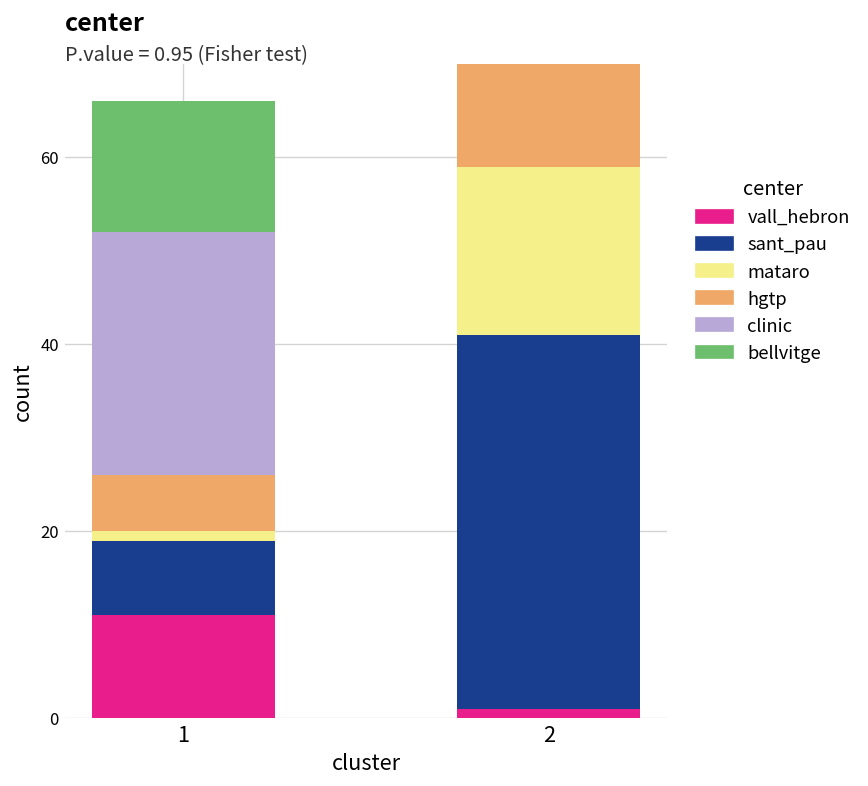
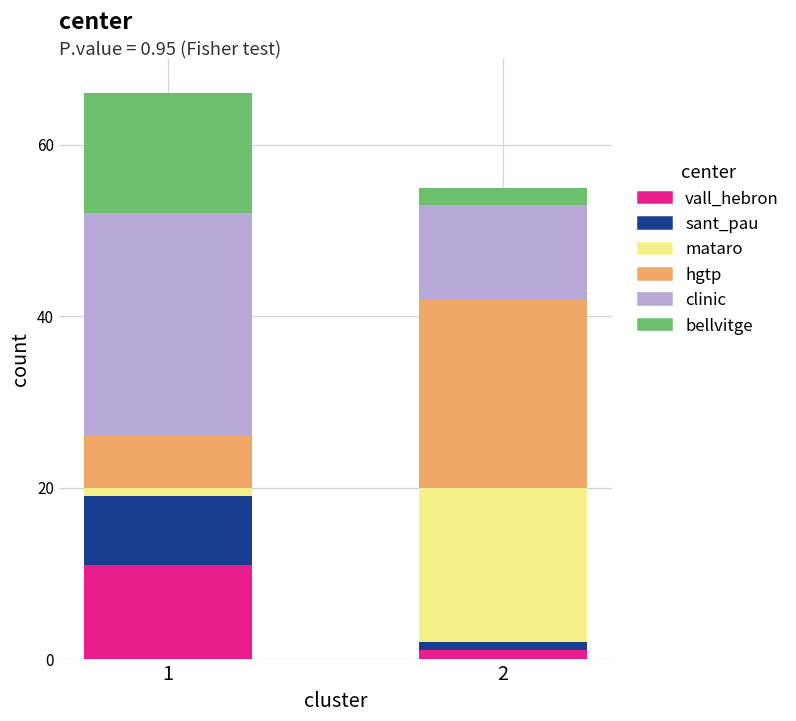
sant_pau, 2: 40 -> 1
